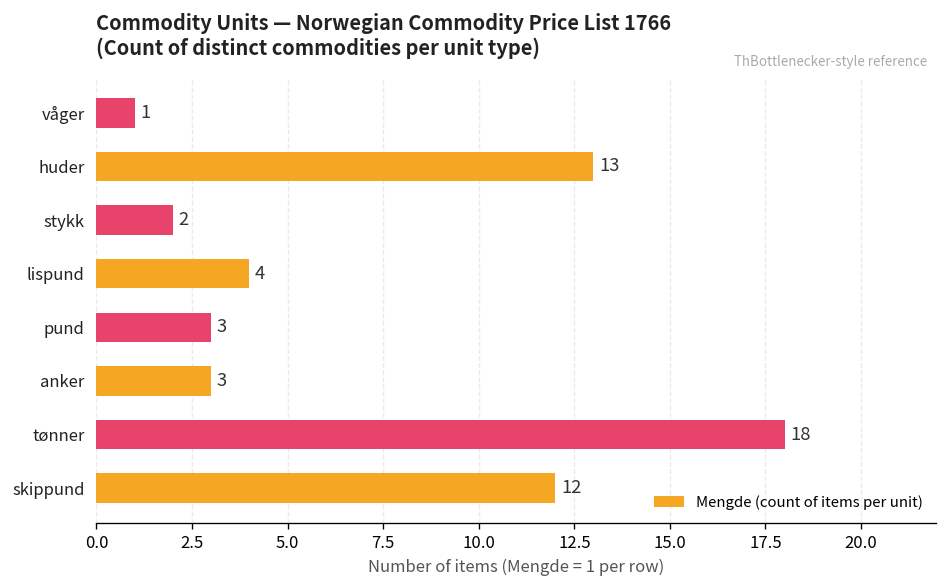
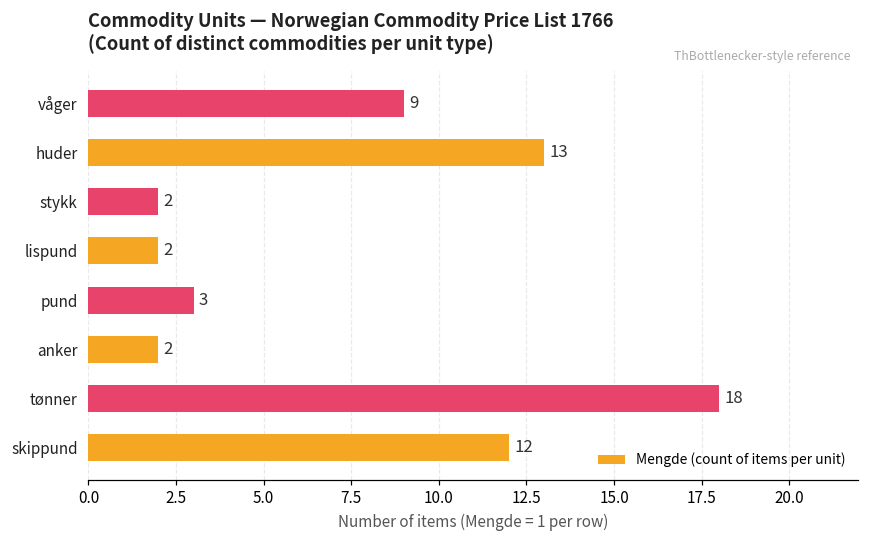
våger: 1 -> 9
lispund: 4 -> 2
anker: 3 -> 2
